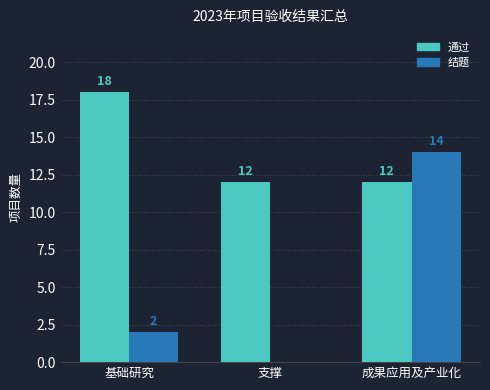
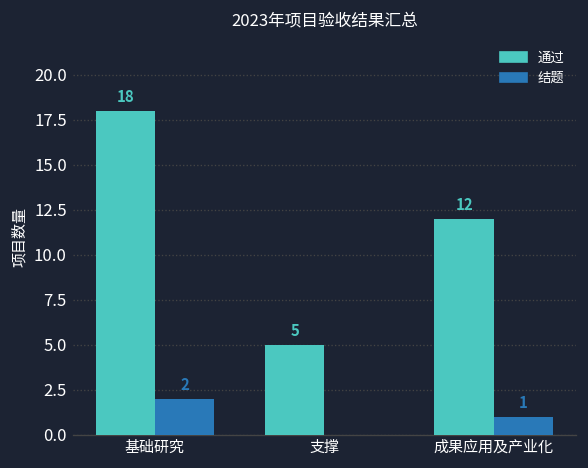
通过, 支撑: 12 -> 5
结题, 成果应用及产业化: 14 -> 1
